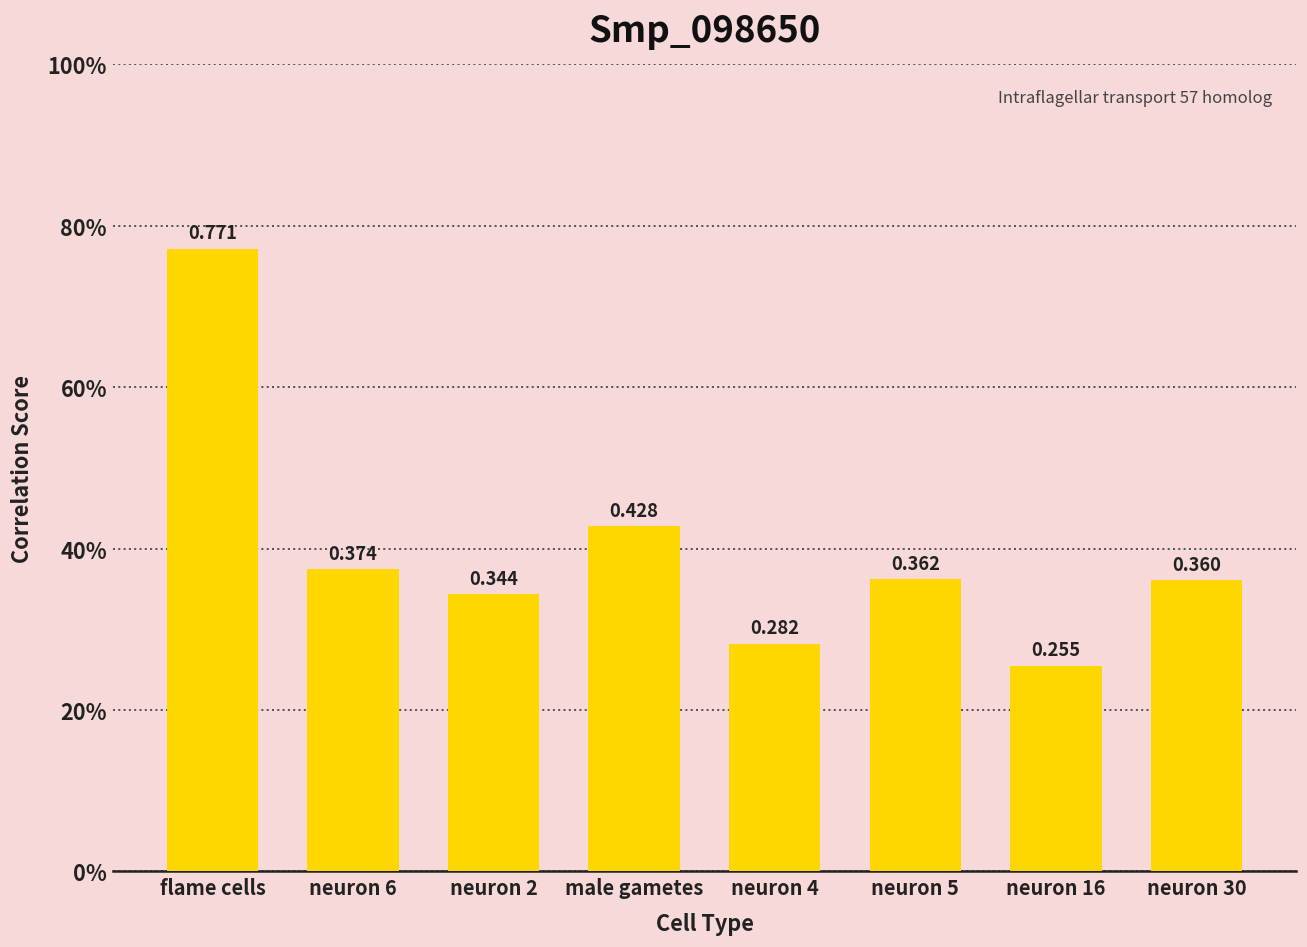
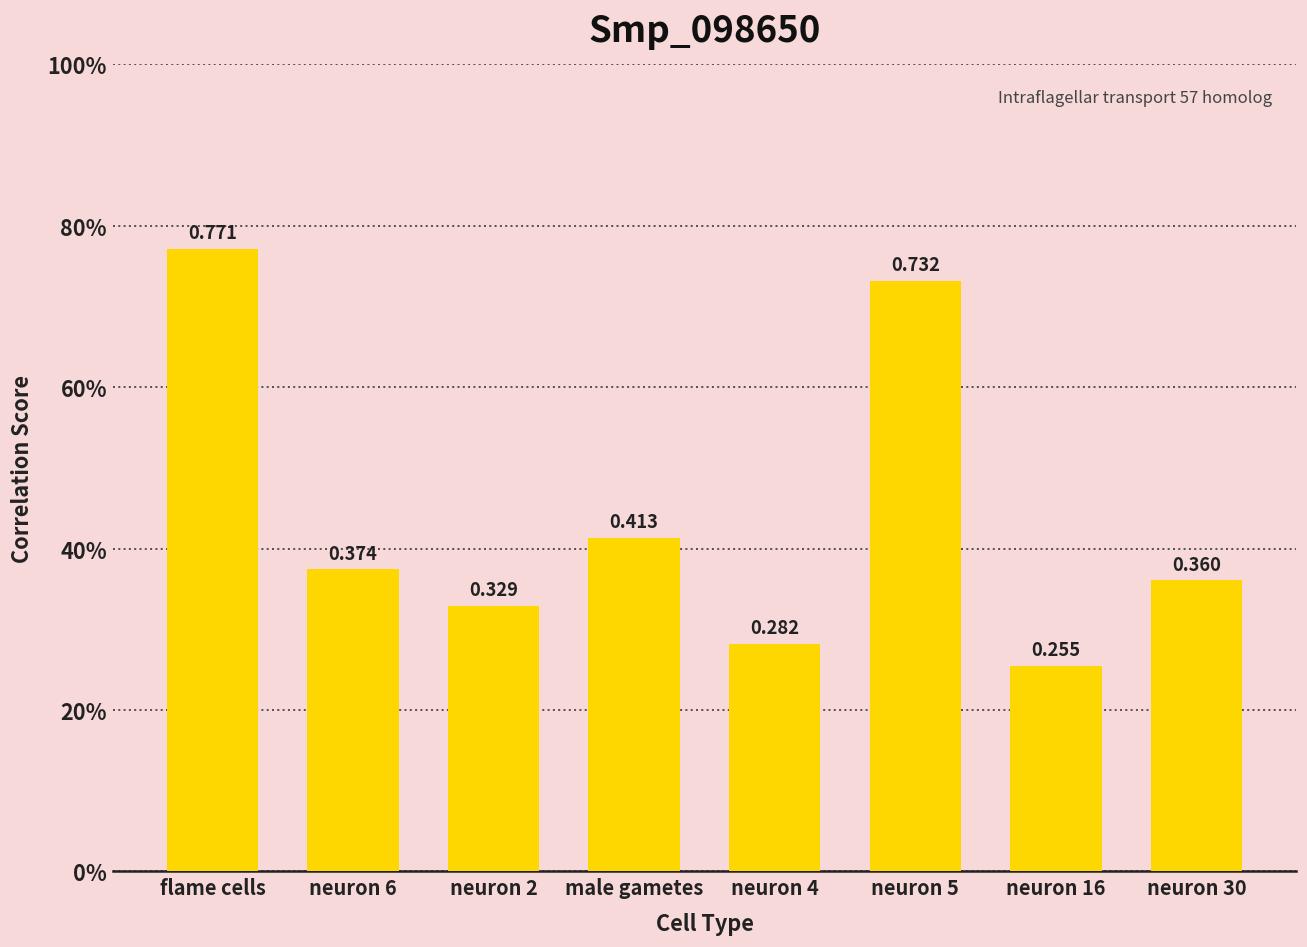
neuron 2: 0.344 -> 0.329
male gametes: 0.428 -> 0.413
neuron 5: 0.362 -> 0.732
